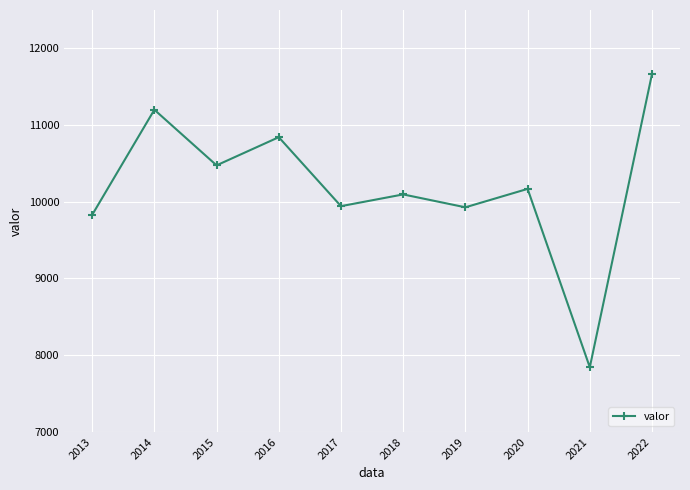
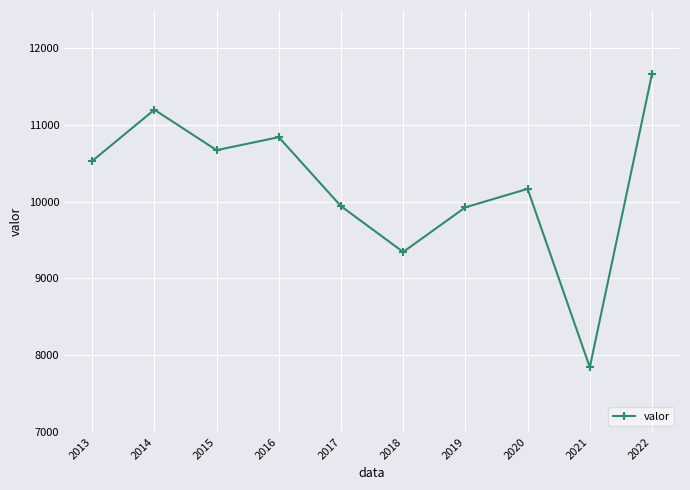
2013: 9800 -> 10500
2015: 10500 -> 10700
2018: 10100 -> 9300
